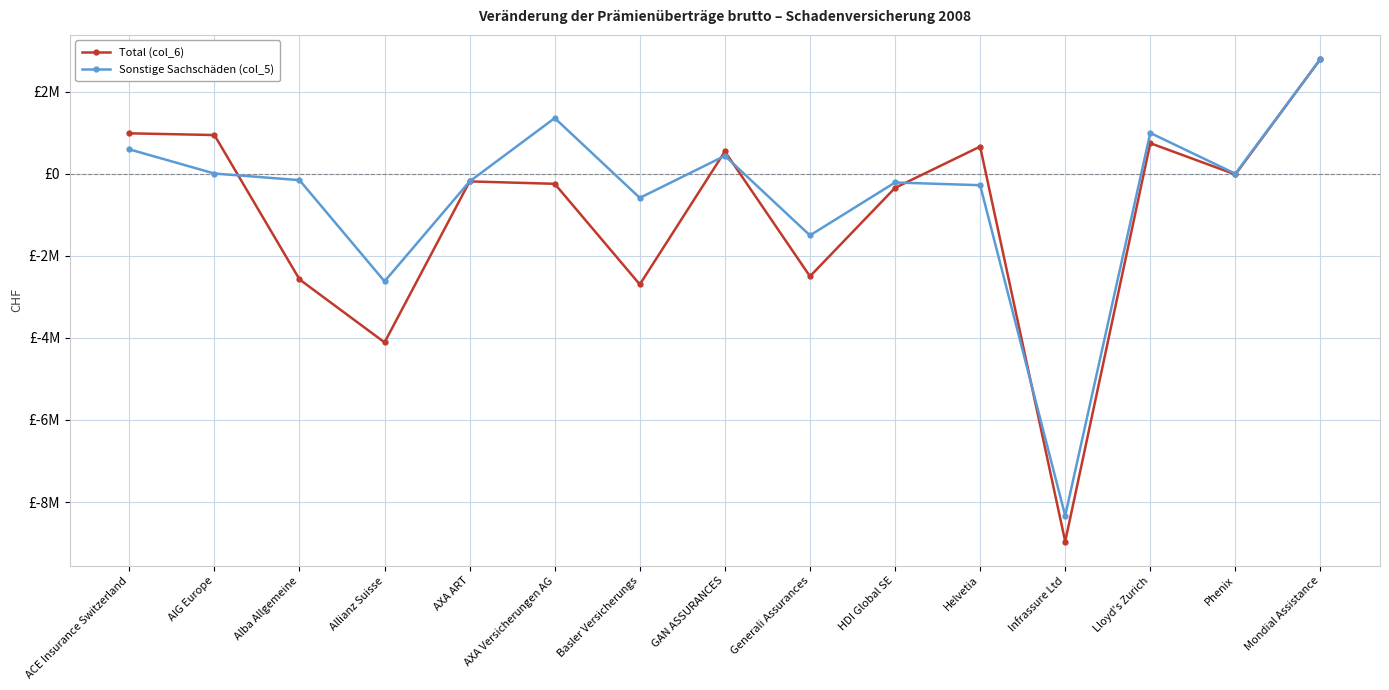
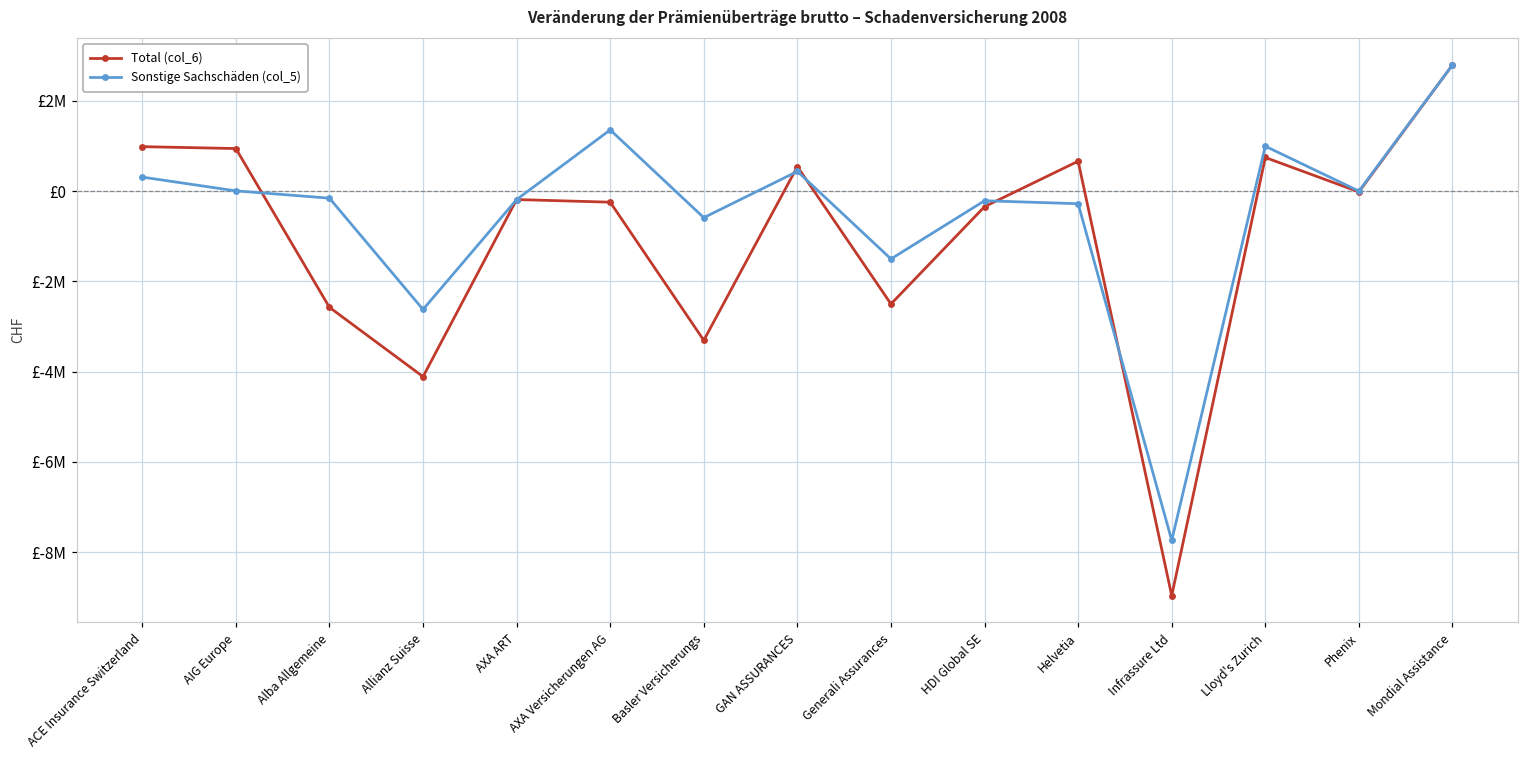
Sonstige Sachschäden (col_5), ACE Insurance Switzerland: £600000 -> £300000
Total (col_6), Basler Versicherungs: £-2700000 -> £-3300000
Sonstige Sachschäden (col_5), Infrassure Ltd: £-8300000 -> £-7700000
